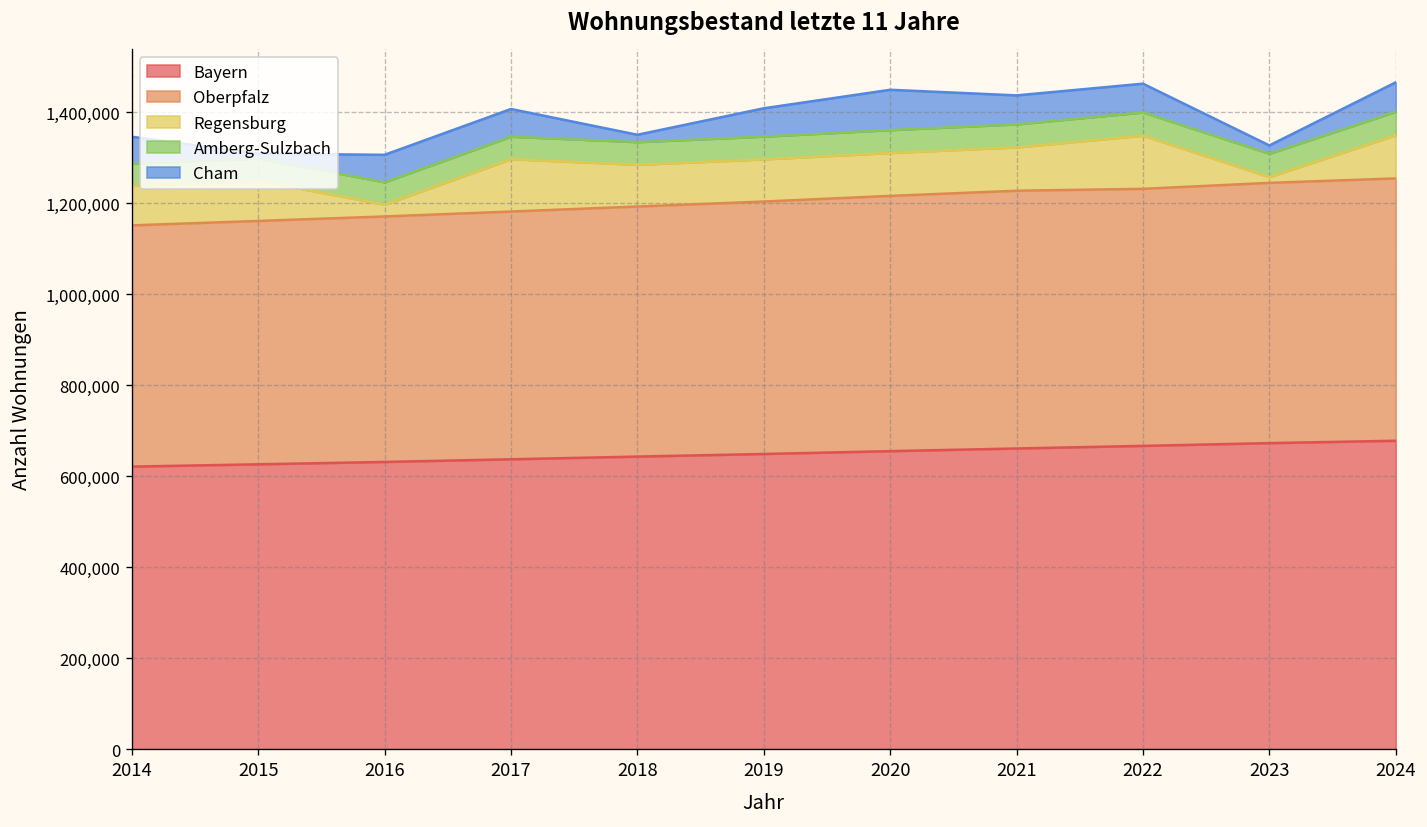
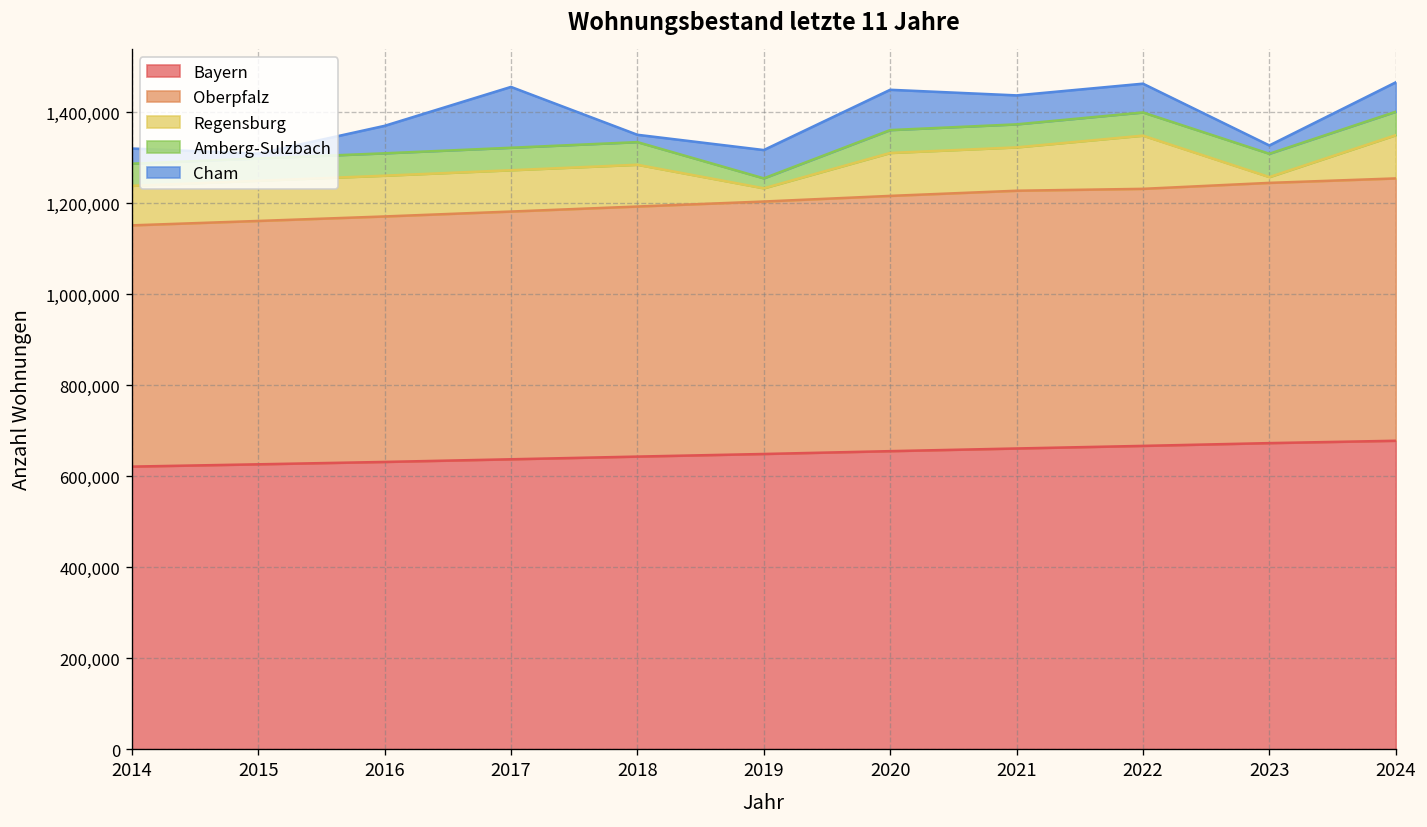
Cham, 2014: 60,000 -> 30,000
Regensburg, 2016: 30,000 -> 90,000
Regensburg, 2017: 120,000 -> 90,000
Cham, 2017: 60,000 -> 130,000
Regensburg, 2019: 90,000 -> 30,000
Amberg-Sulzbach, 2019: 50,000 -> 20,000
